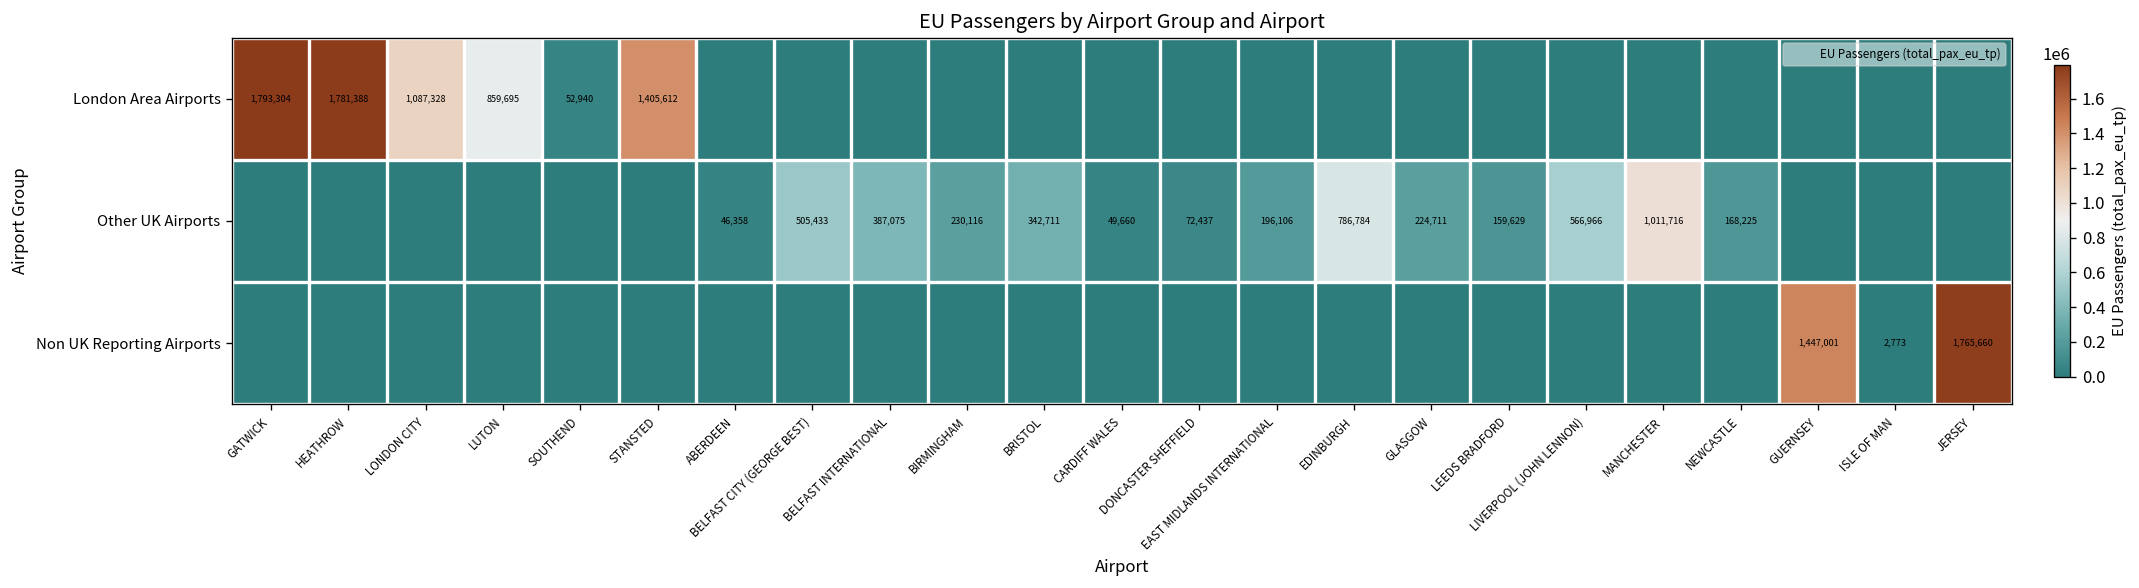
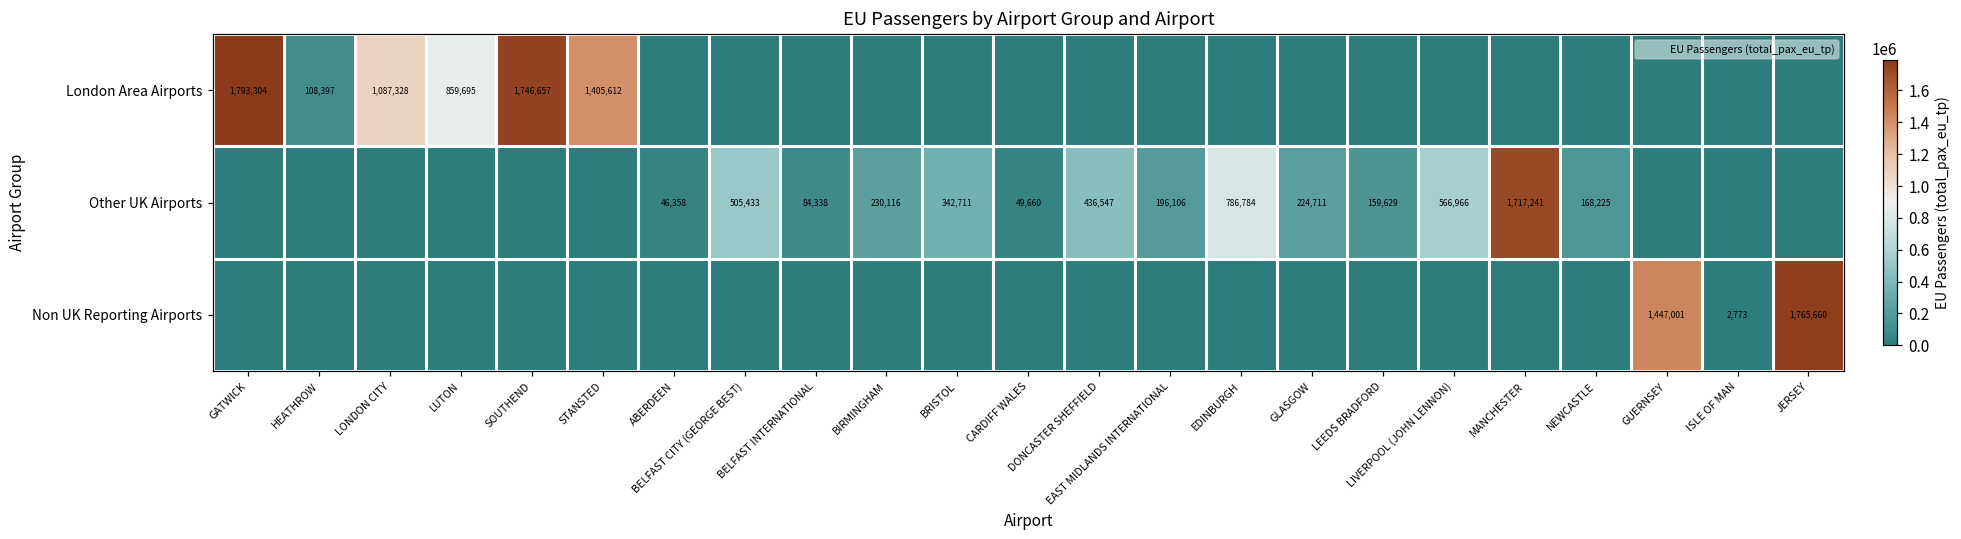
London Area Airports, HEATHROW: 1,781,388 -> 108,397
London Area Airports, SOUTHEND: 52,940 -> 1,746,657
Other UK Airports, BELFAST INTERNATIONAL: 387,075 -> 84,338
Other UK Airports, DONCASTER SHEFFIELD: 72,437 -> 436,547
Other UK Airports, MANCHESTER: 1,011,716 -> 1,717,241
